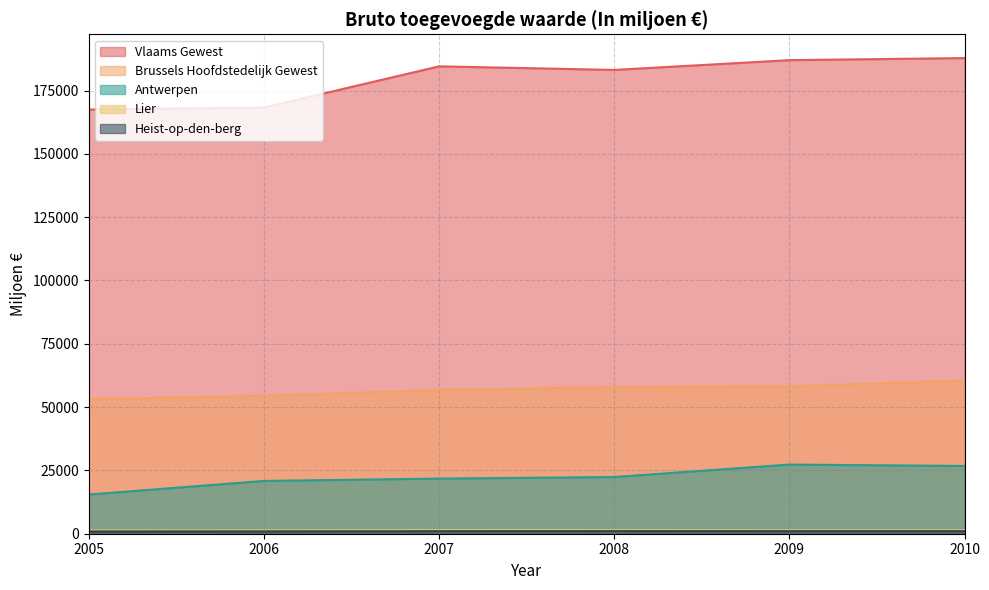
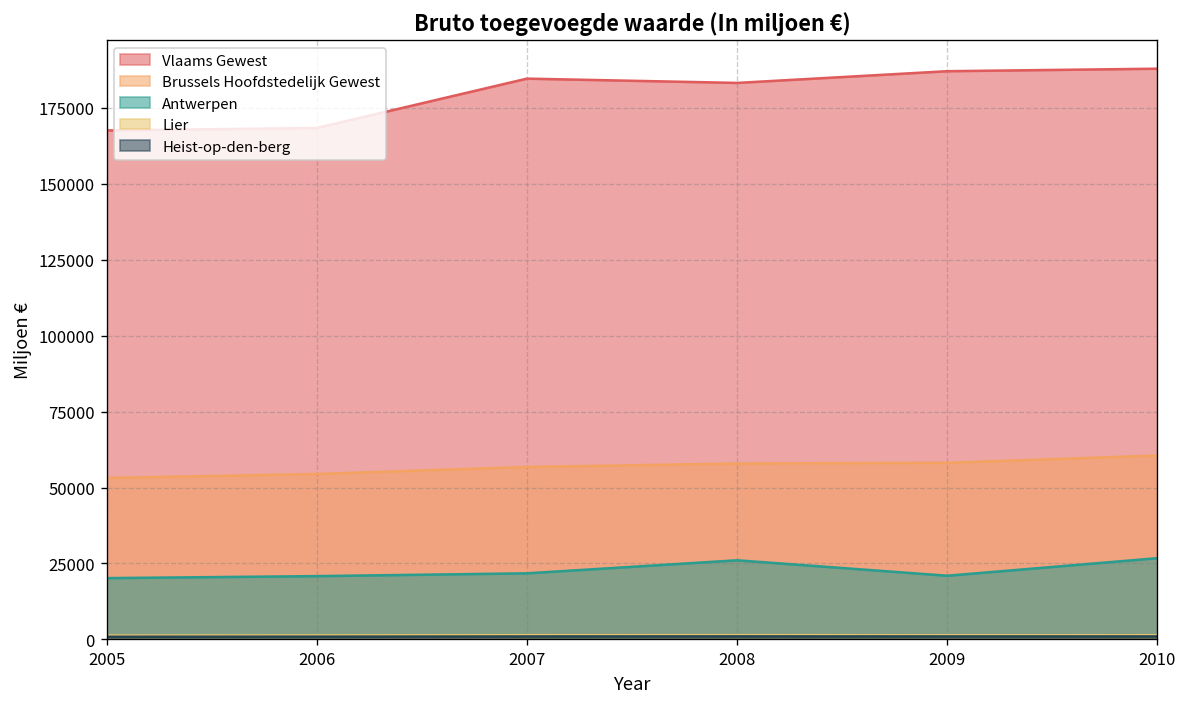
Antwerpen, 2005: 15000 -> 20000
Antwerpen, 2008: 22000 -> 26000
Antwerpen, 2009: 27000 -> 21000
